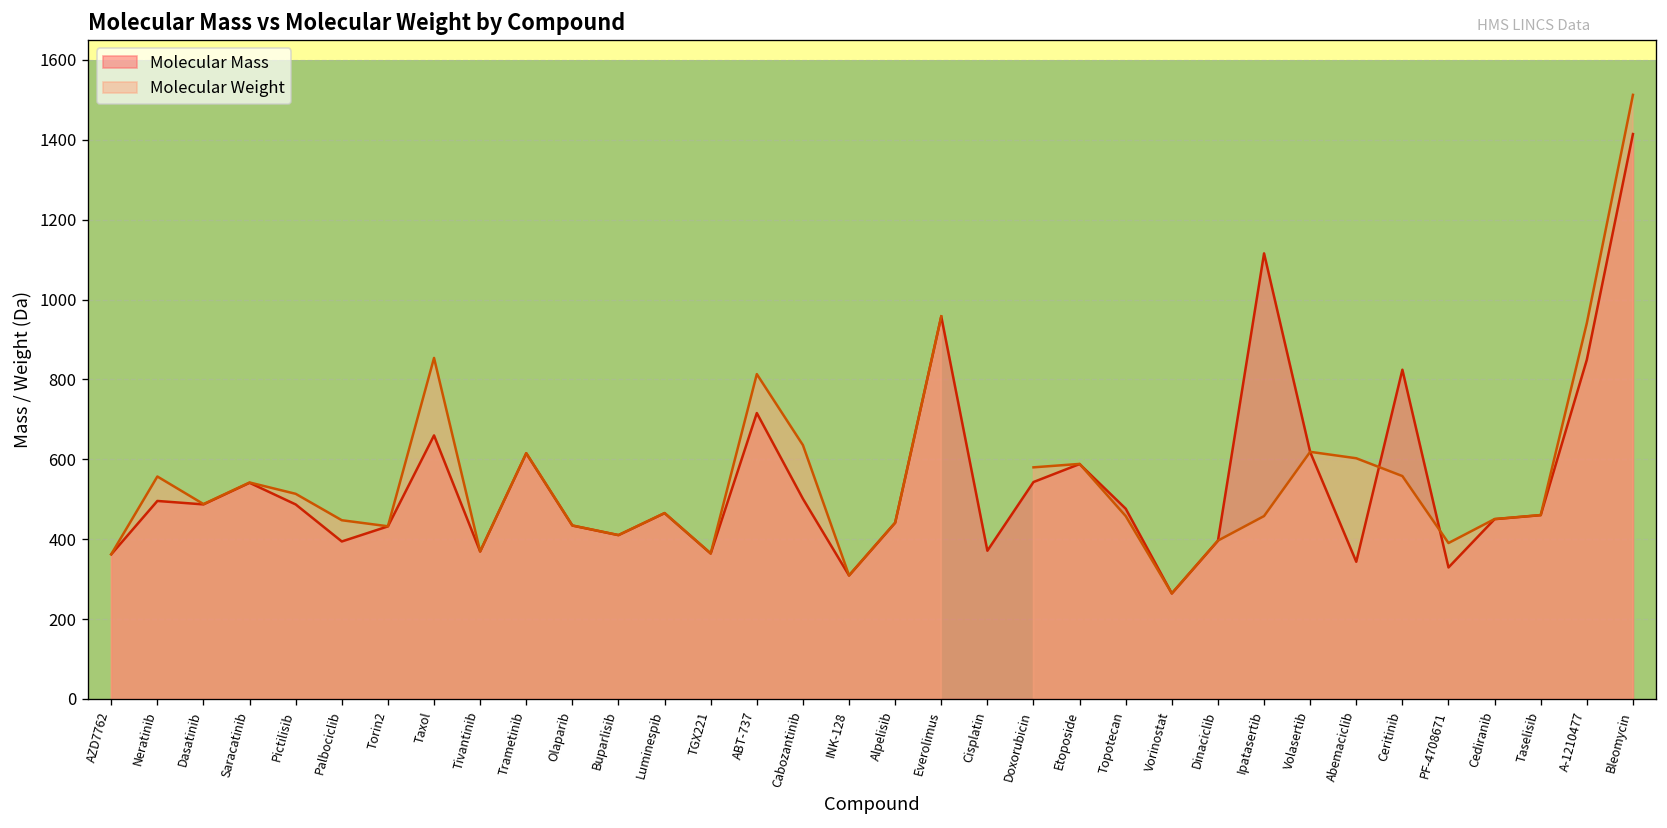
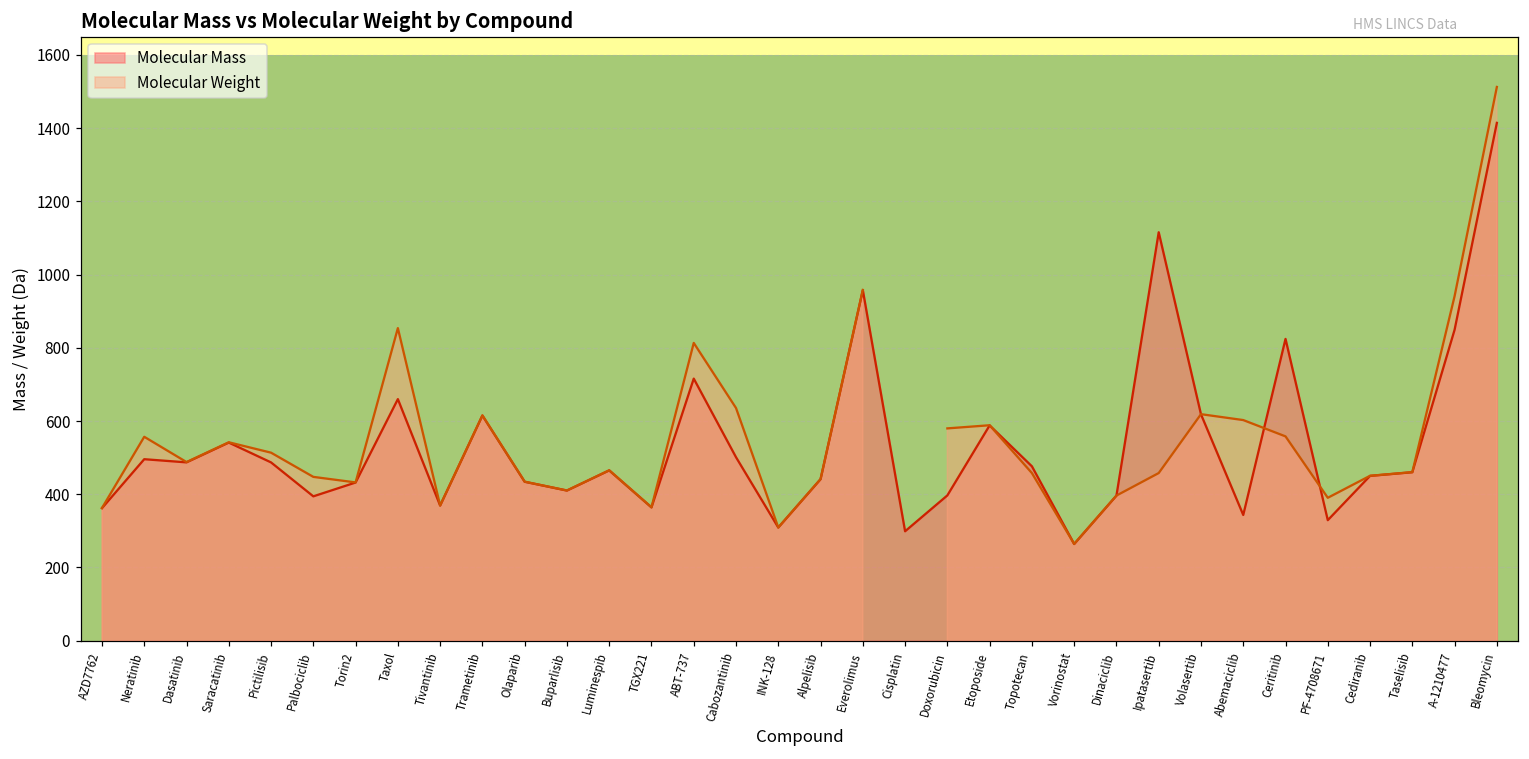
Molecular Mass, Cisplatin: 370 -> 300
Molecular Mass, Doxorubicin: 540 -> 400
